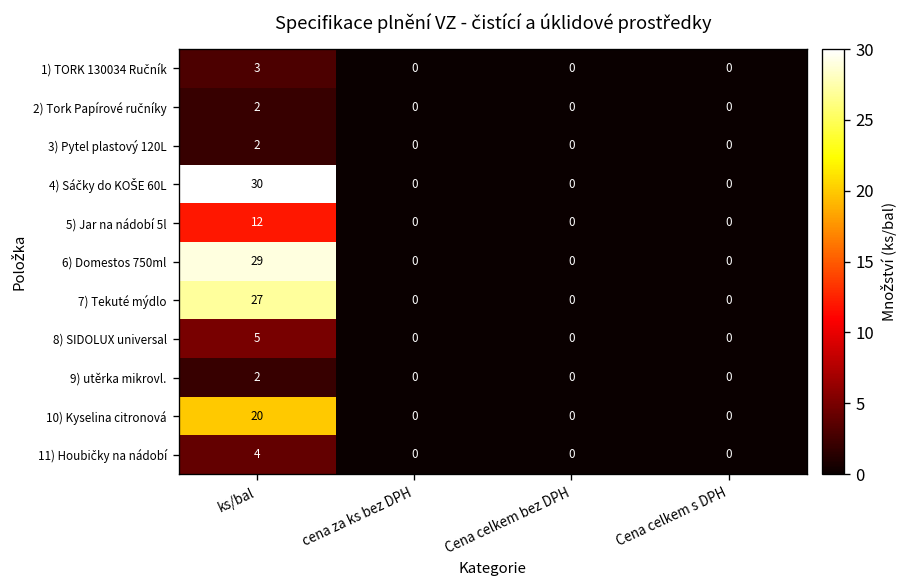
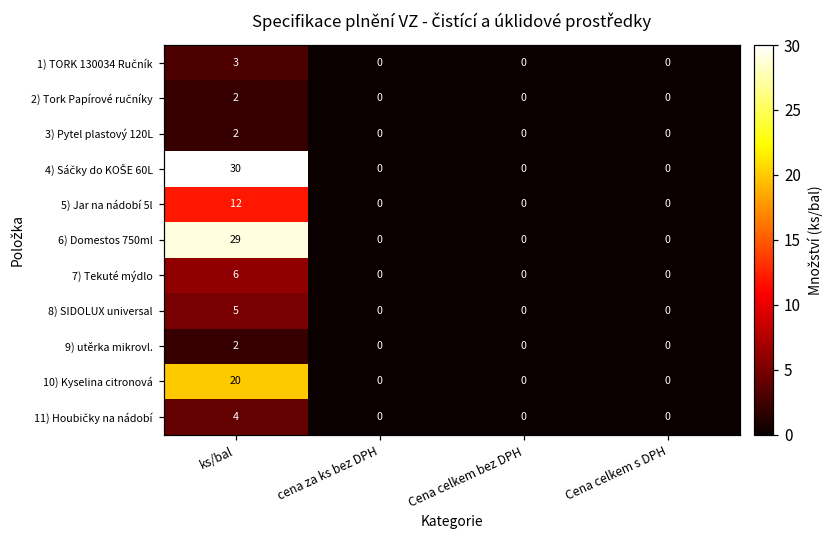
7) Tekuté mýdlo, ks/bal: 27 -> 6
